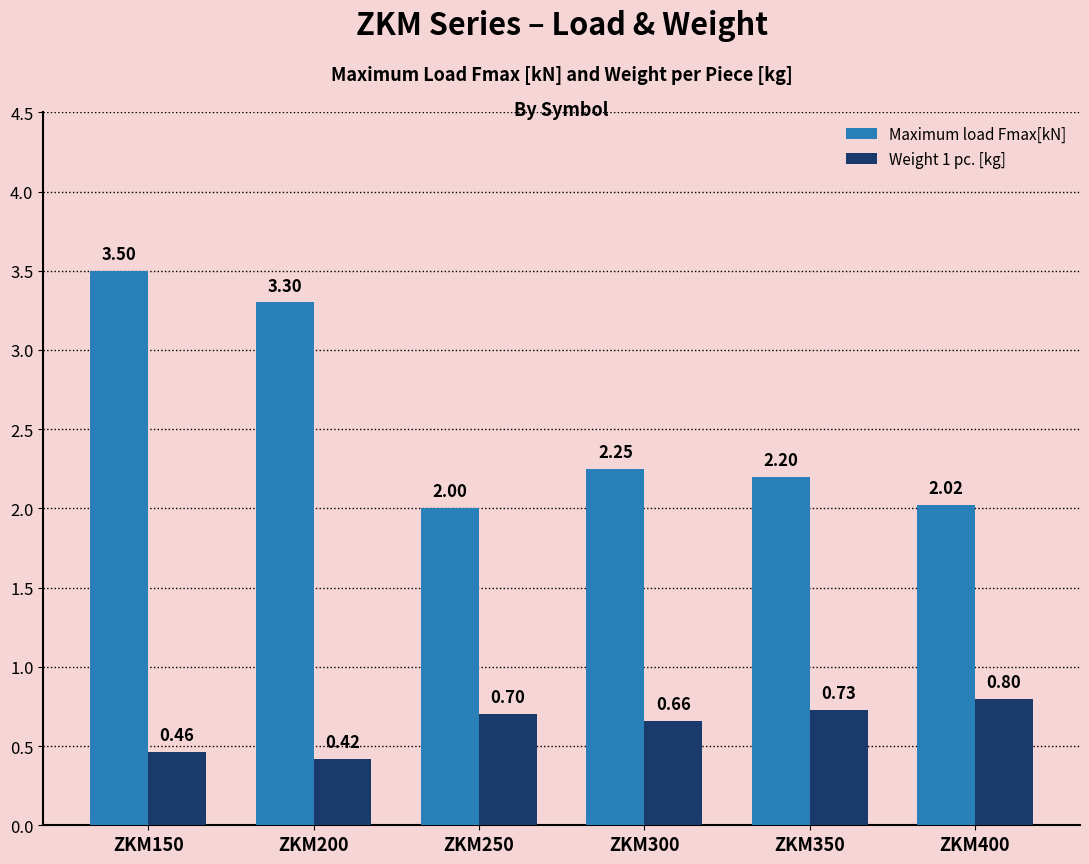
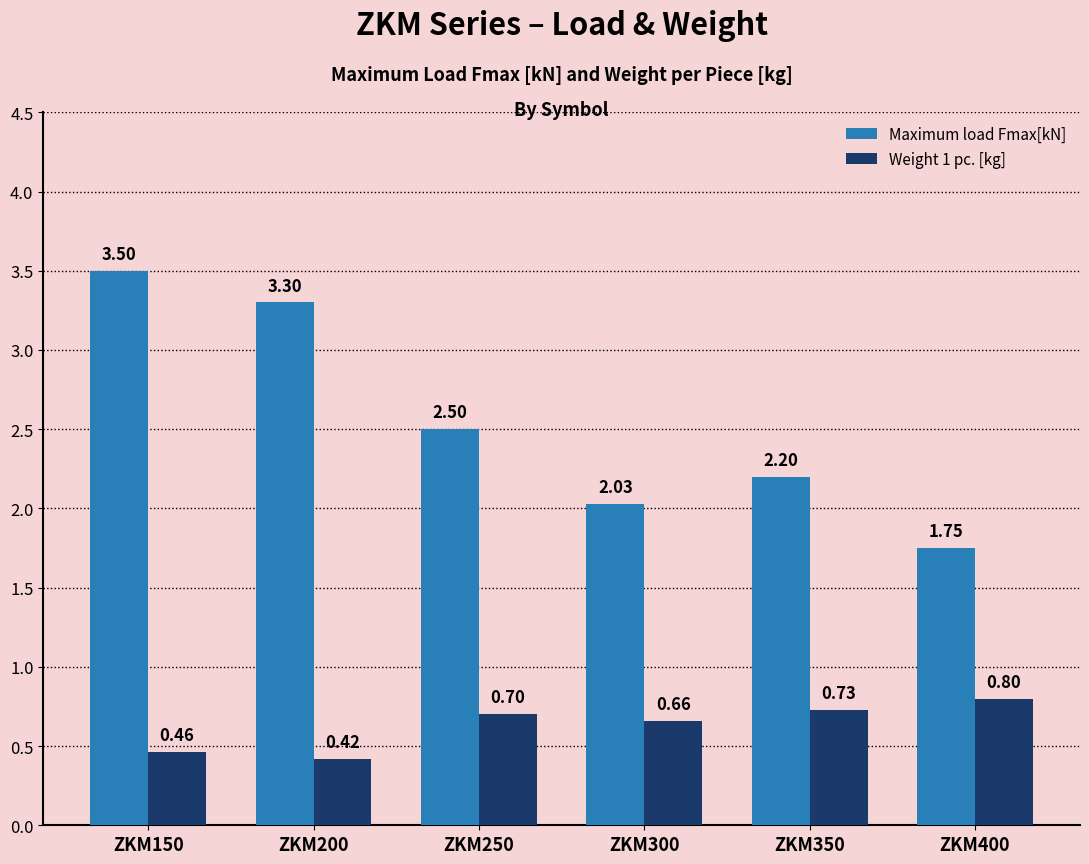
Maximum load Fmax[kN], ZKM250: 2.00 -> 2.50
Maximum load Fmax[kN], ZKM300: 2.25 -> 2.03
Maximum load Fmax[kN], ZKM400: 2.02 -> 1.75
